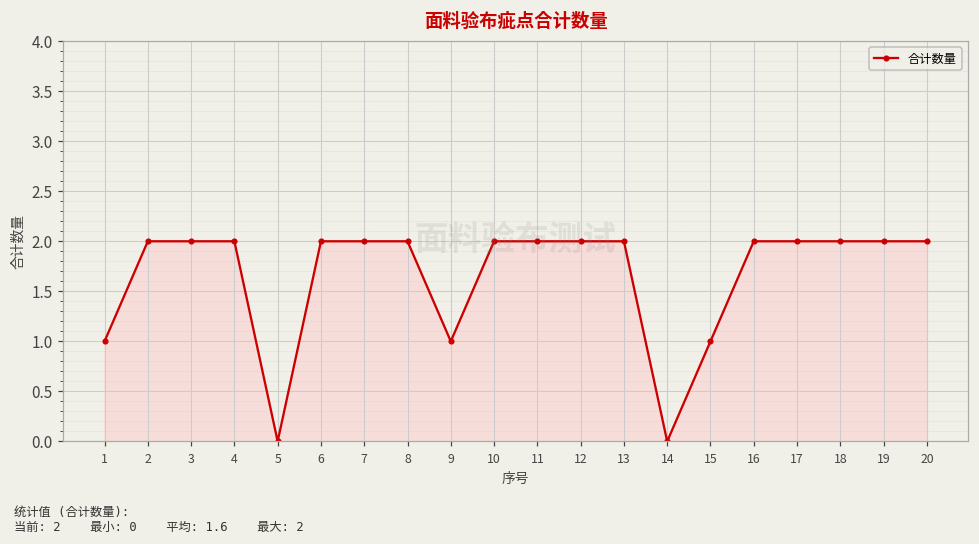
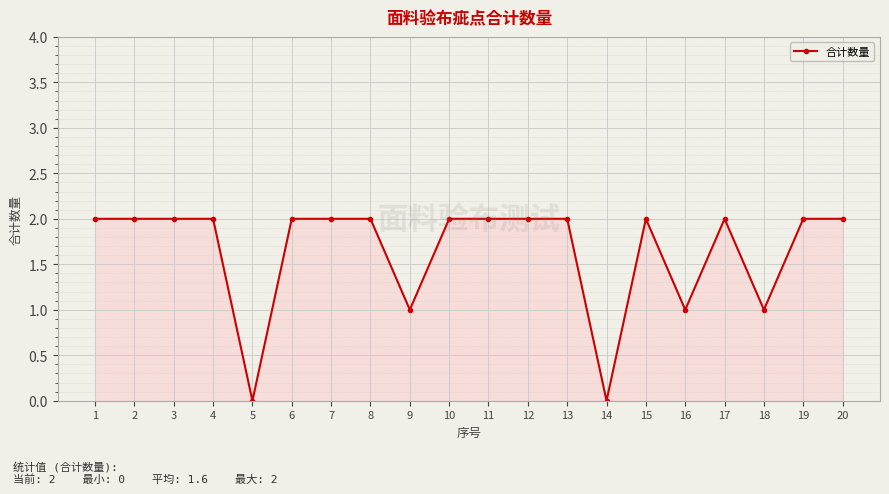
1: 1 -> 2
15: 1 -> 2
16: 2 -> 1
18: 2 -> 1
